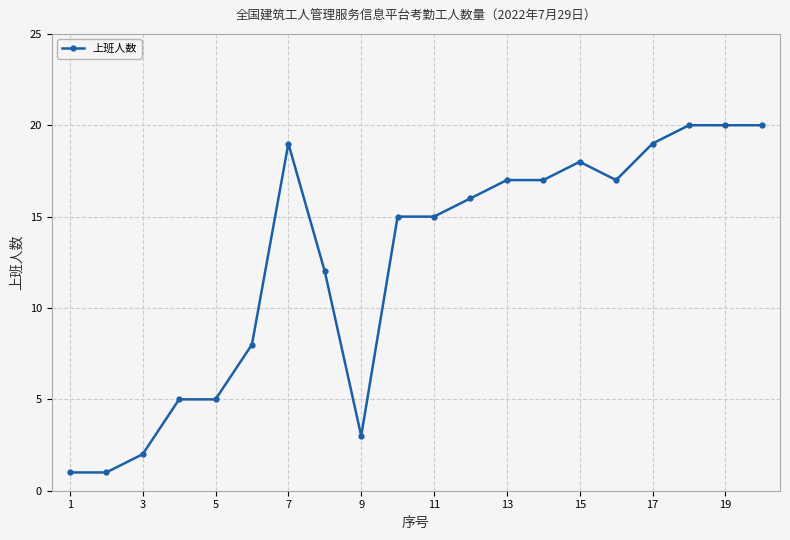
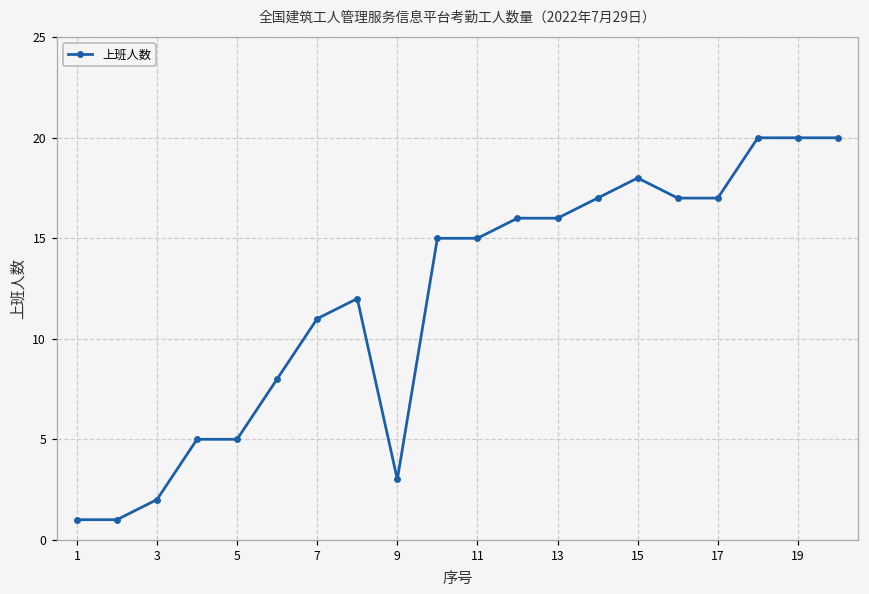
7: 19 -> 11
13: 17 -> 16
17: 19 -> 17
